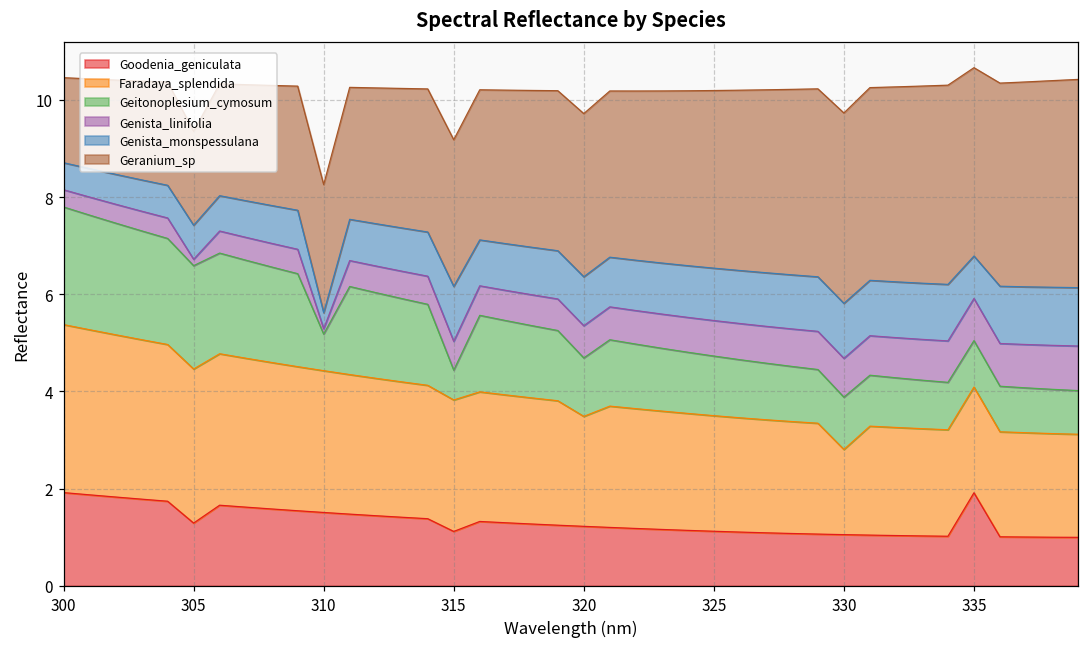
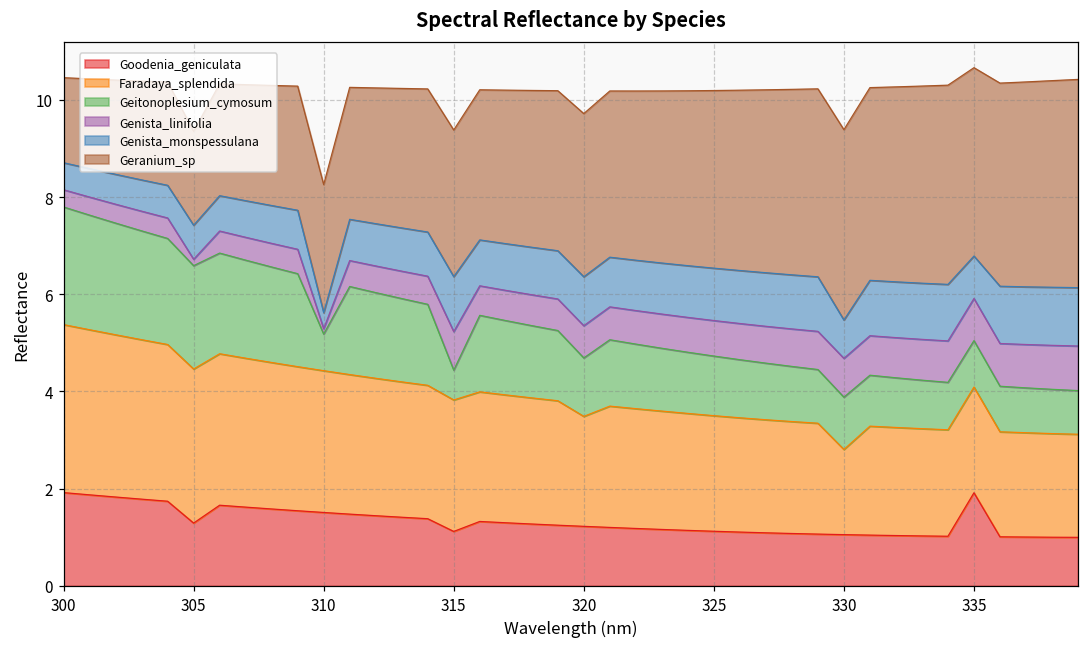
Genista_linifolia, 315: 0.6 -> 0.8
Genista_monspessulana, 330: 1.1 -> 0.8
